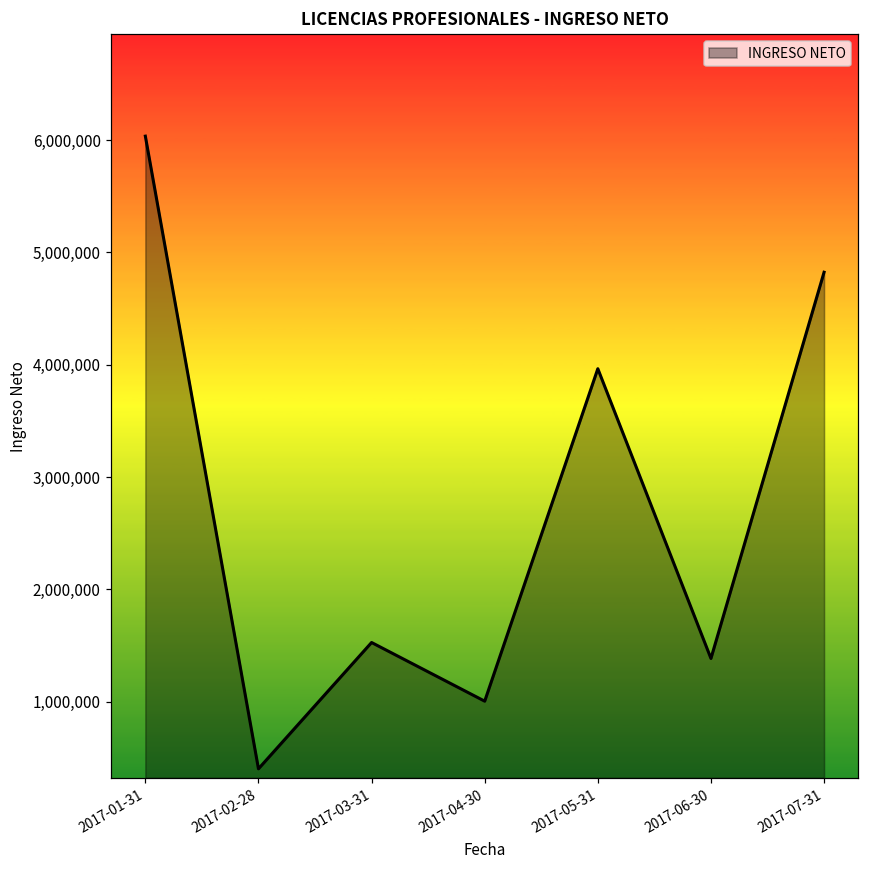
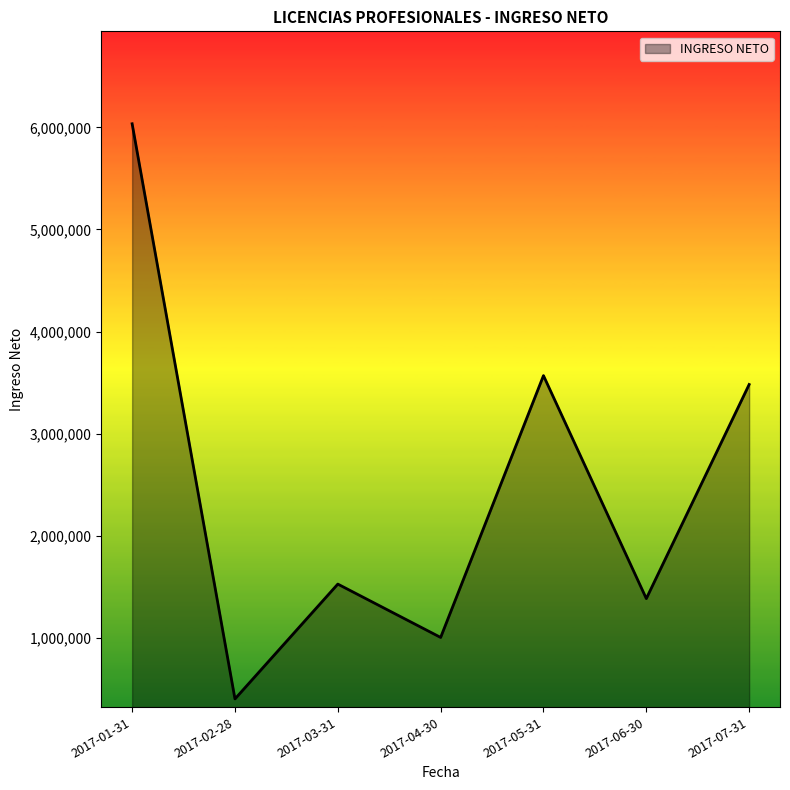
2017-05-31: 3,960,000 -> 3,570,000
2017-07-31: 4,820,000 -> 3,480,000
